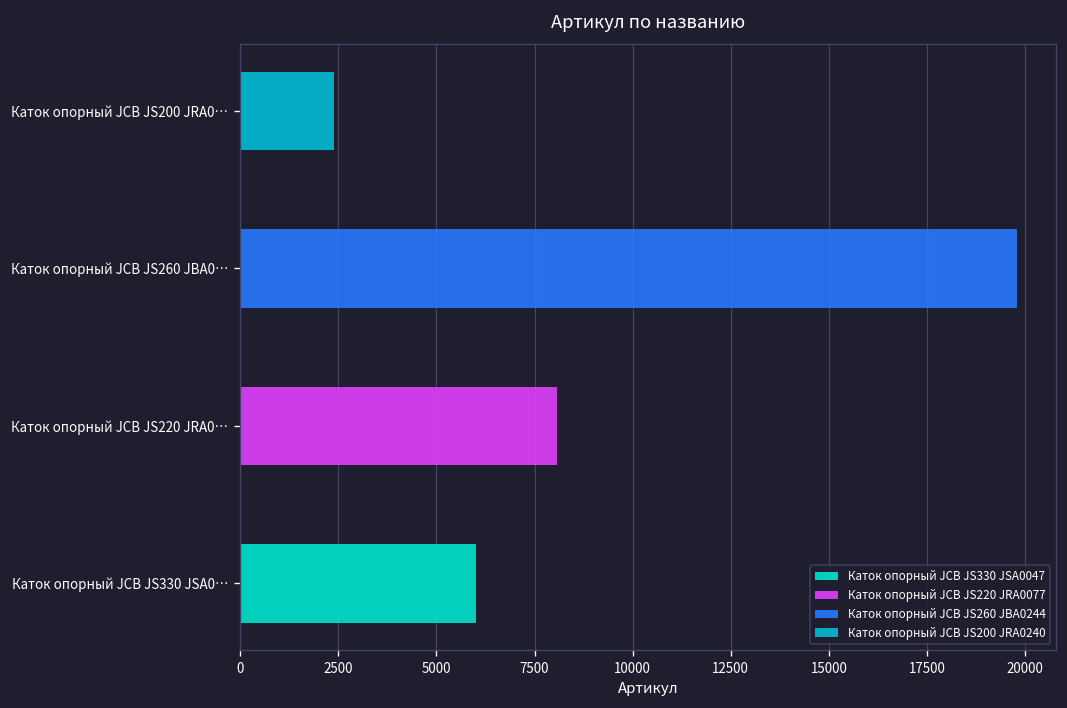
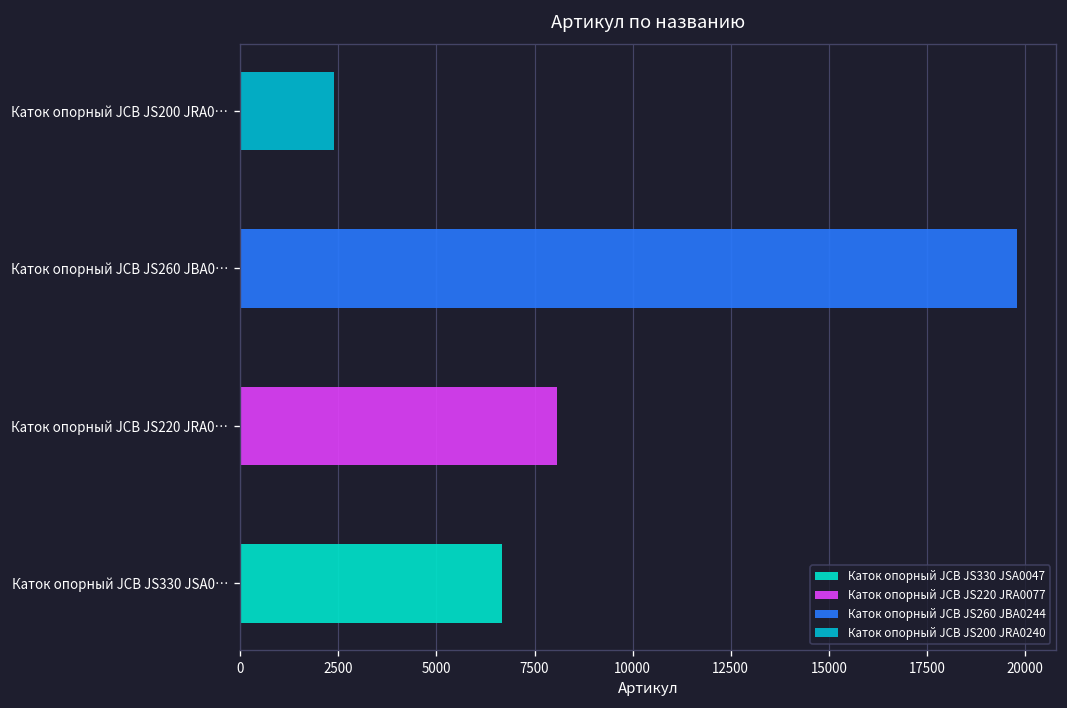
Каток опорный JCB JS330 JSA0…: 6000 -> 6700
